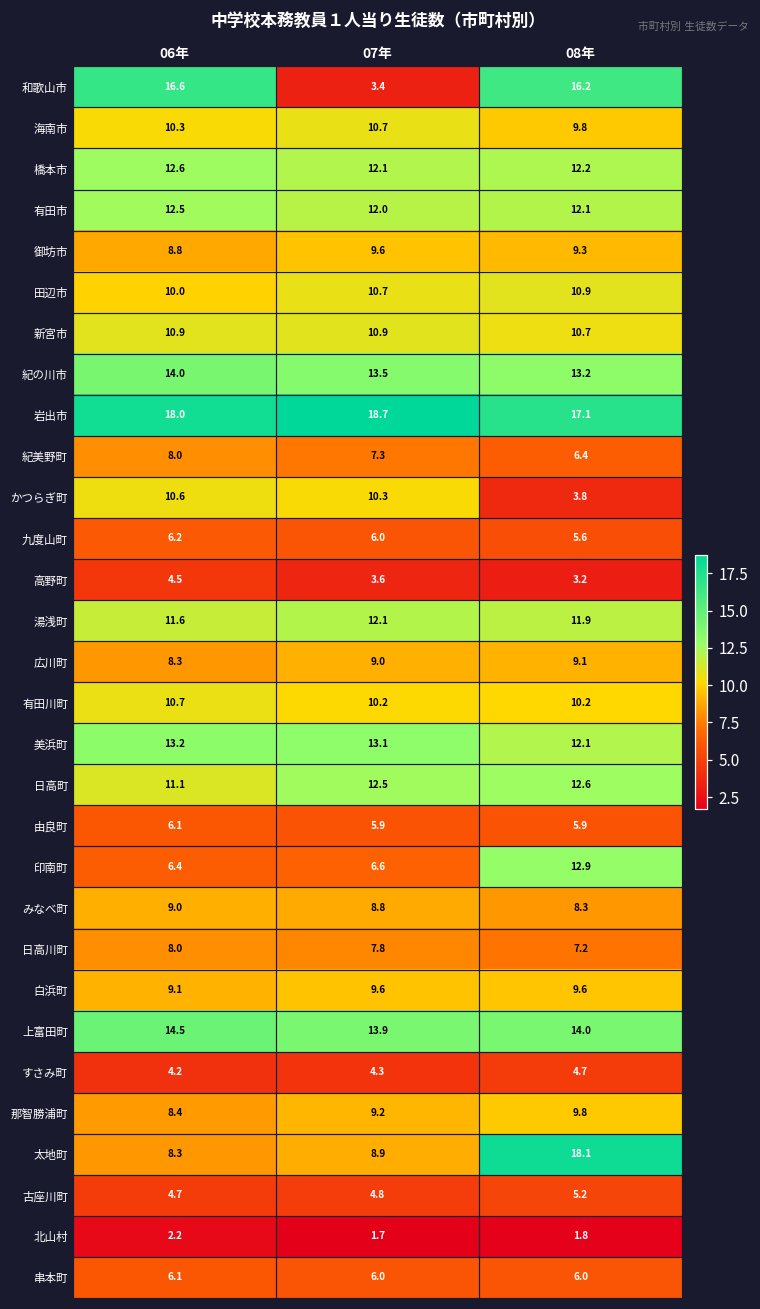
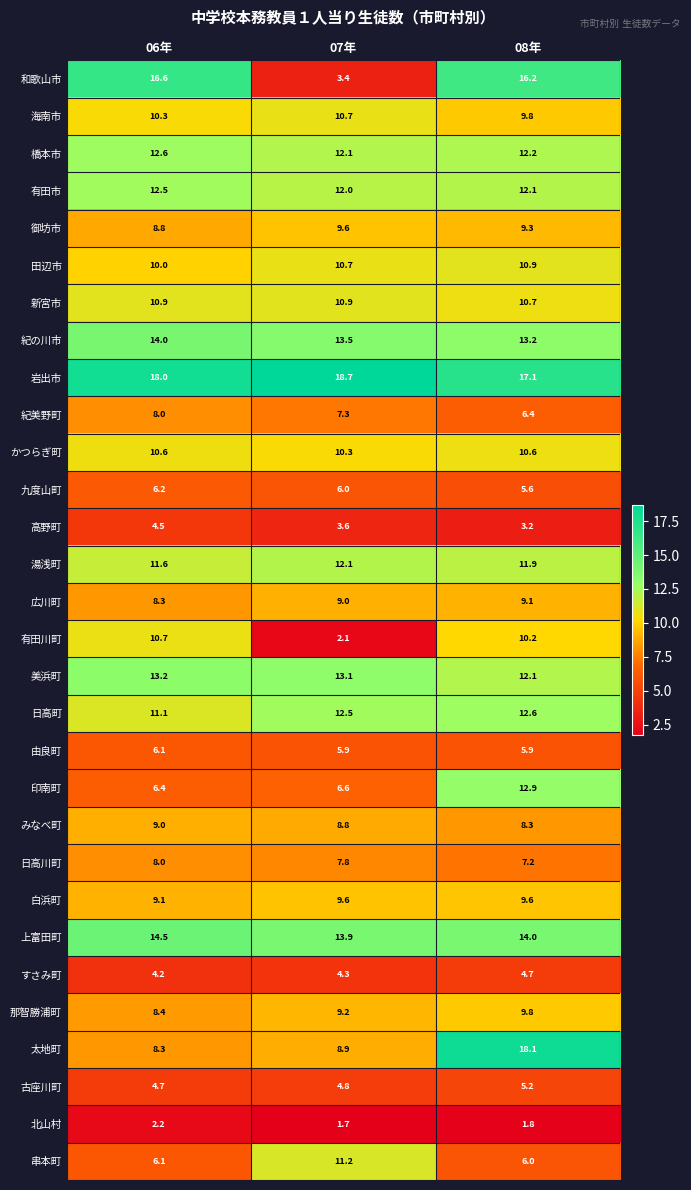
かつらぎ町, 08年: 3.8 -> 10.6
有田川町, 07年: 10.2 -> 2.1
串本町, 07年: 6.0 -> 11.2
